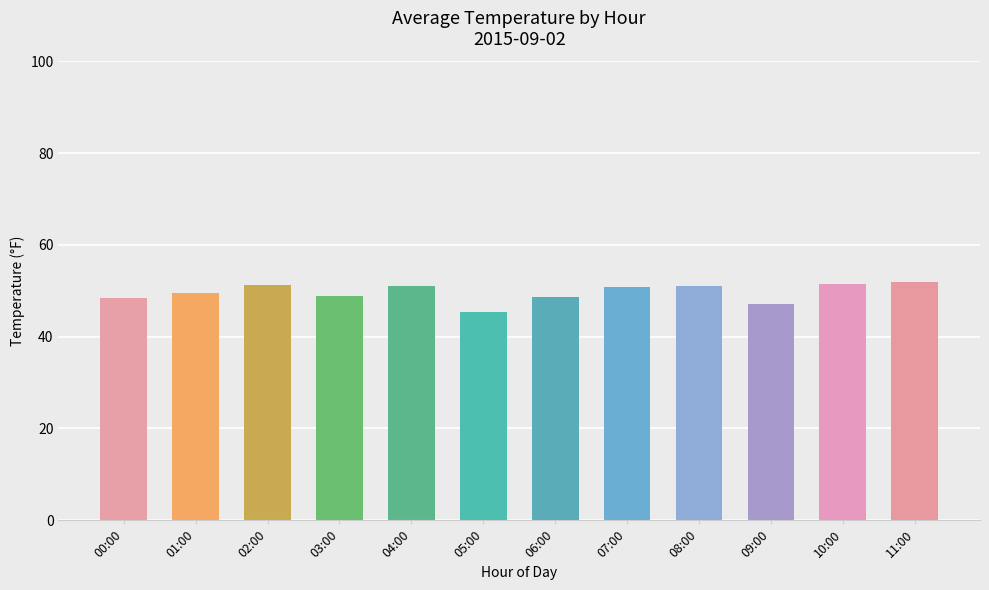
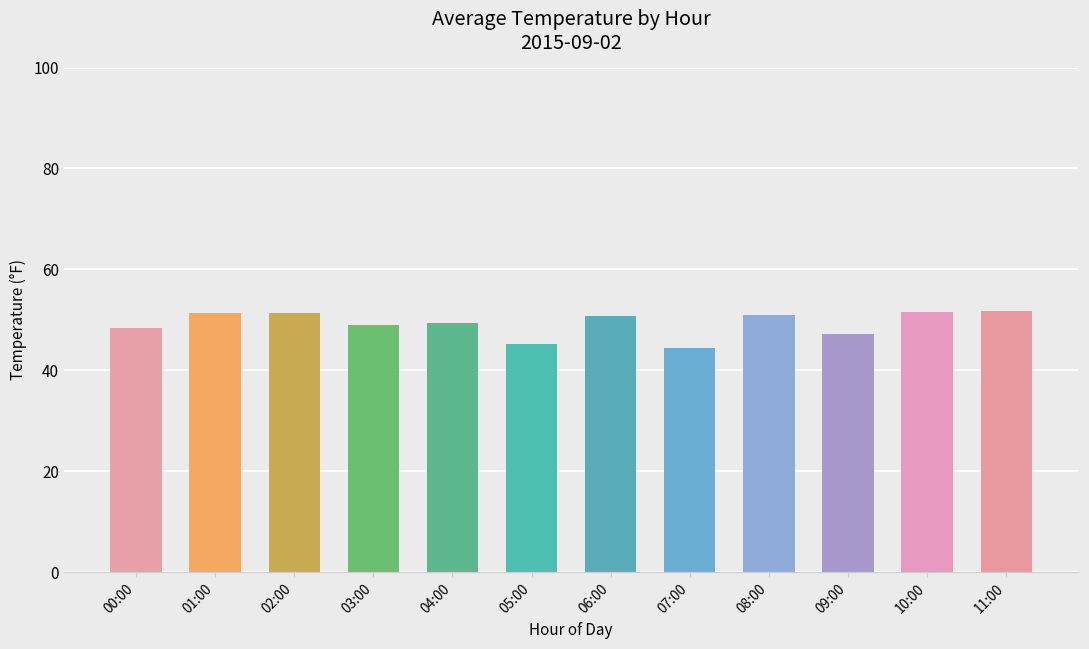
01:00: 50 -> 51
04:00: 51 -> 49
06:00: 49 -> 51
07:00: 51 -> 45
